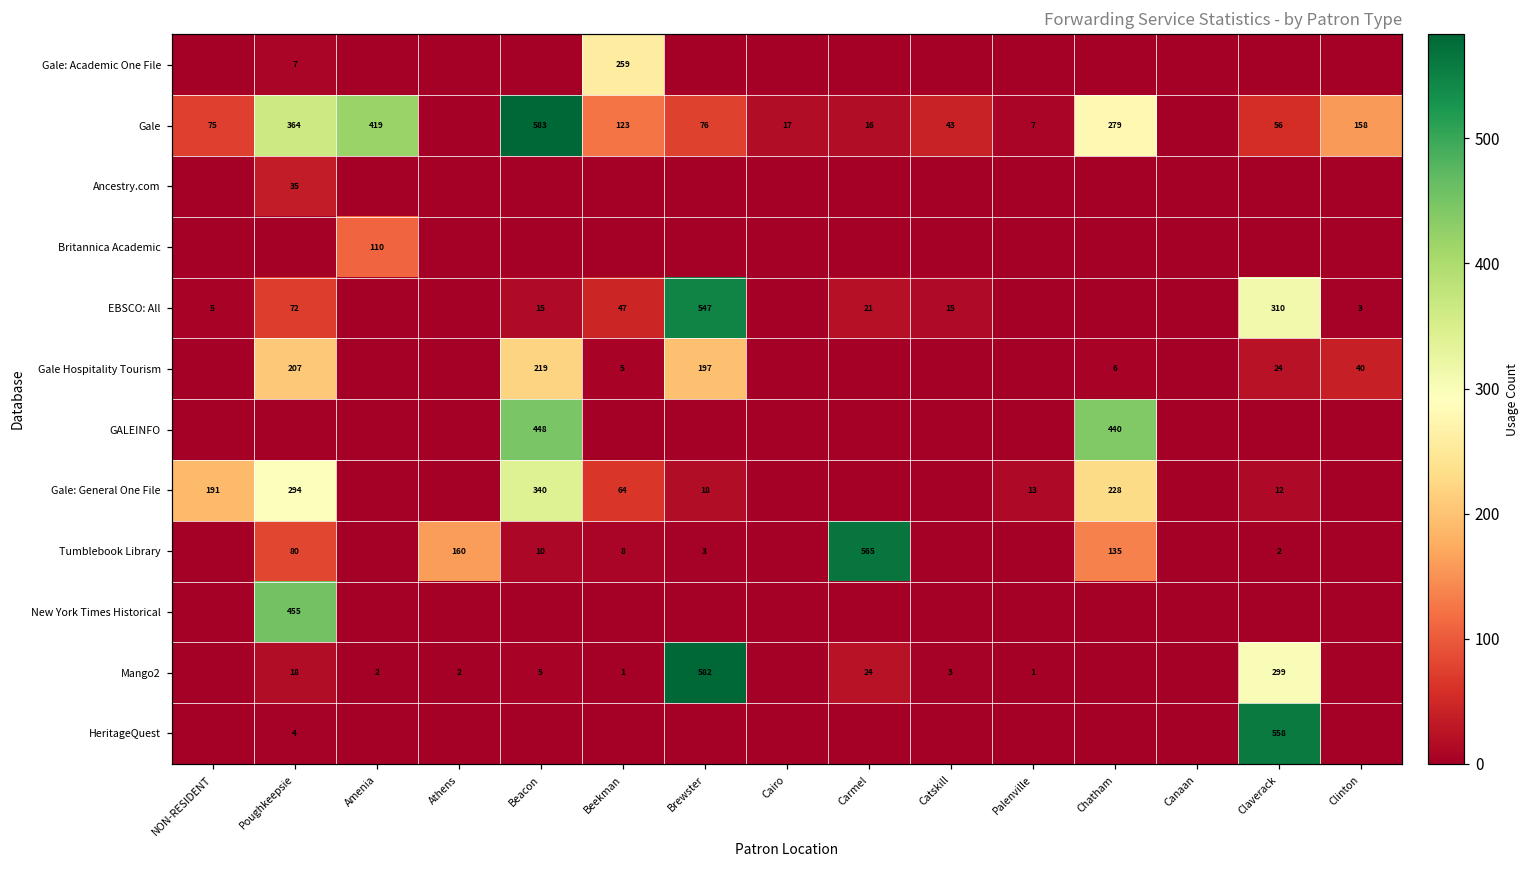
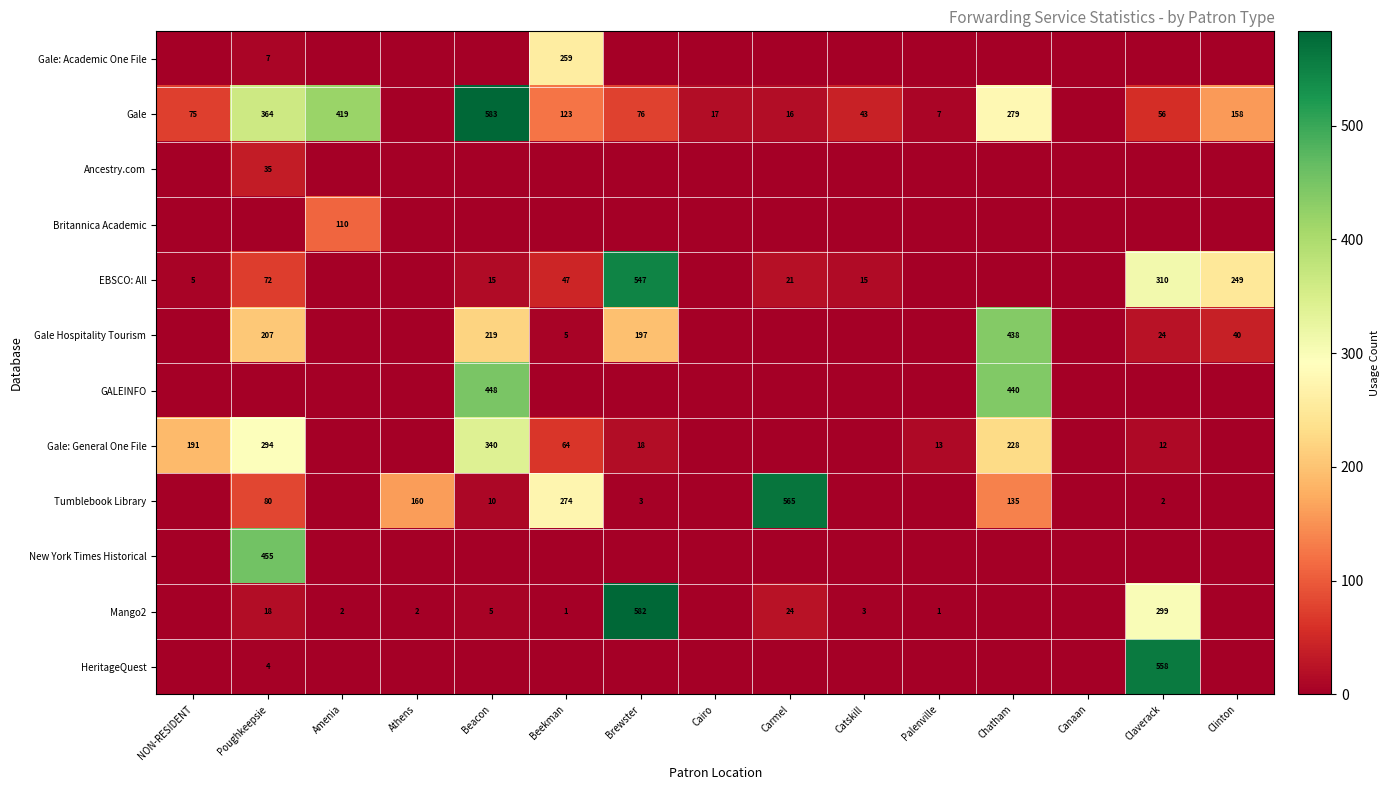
EBSCO: All, Clinton: 3 -> 249
Gale Hospitality Tourism, Chatham: 6 -> 438
Tumblebook Library, Beekman: 8 -> 274
